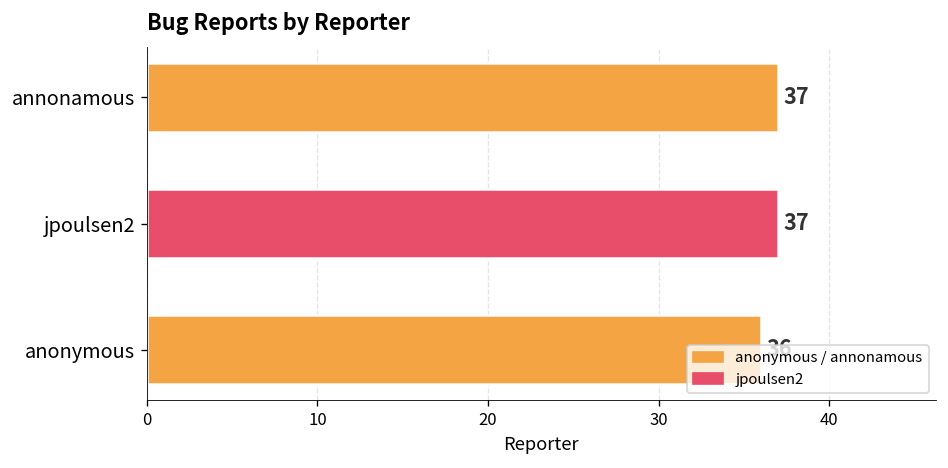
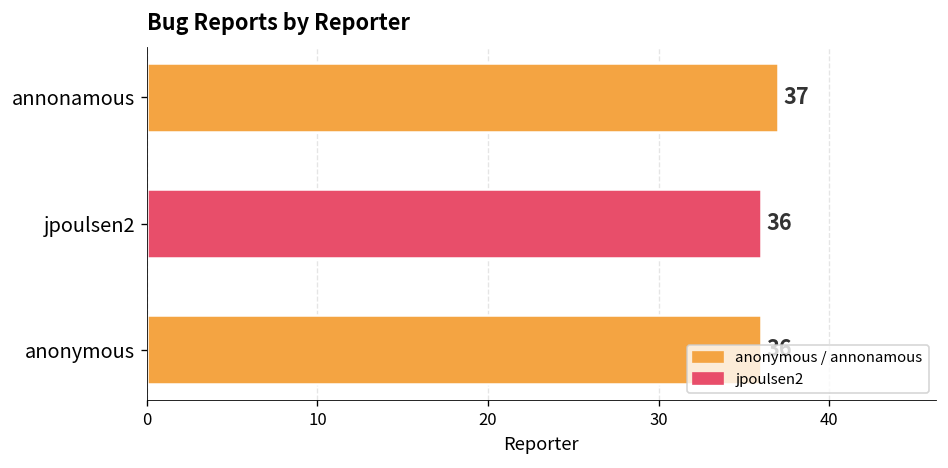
jpoulsen2: 37 -> 36
